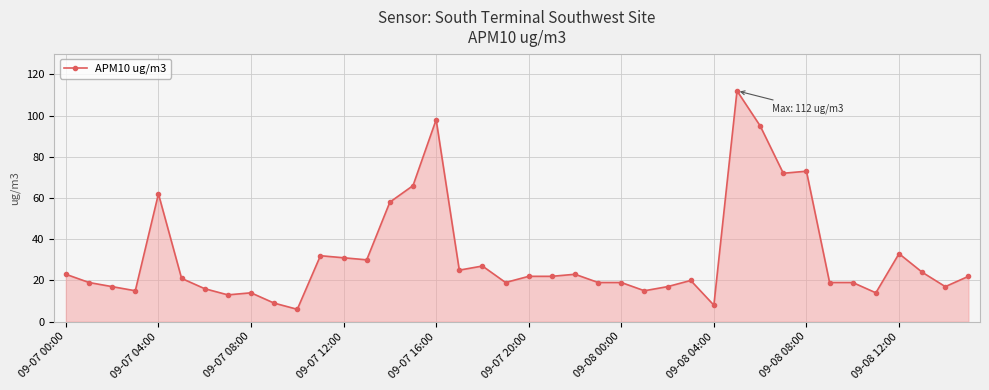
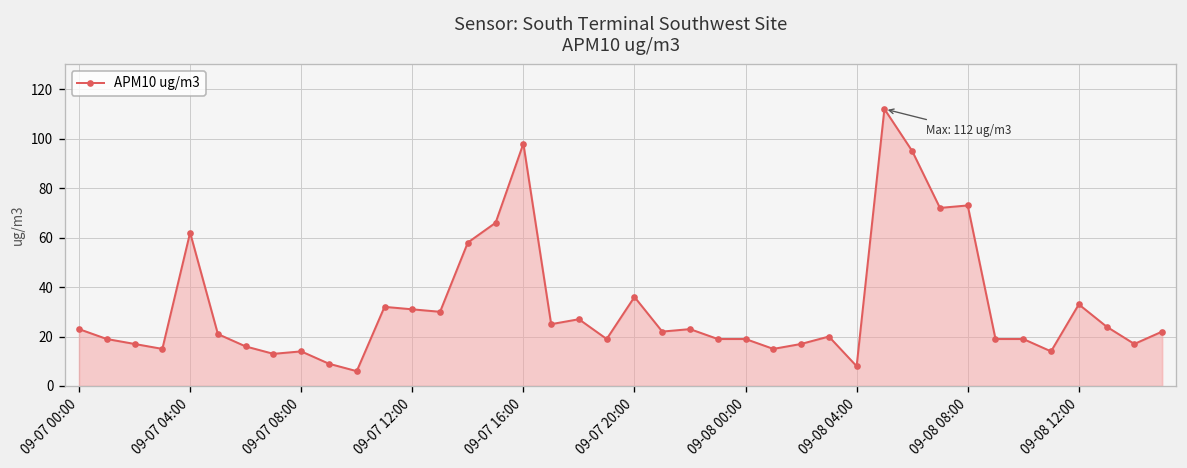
09-07 20:00: 22 -> 36
